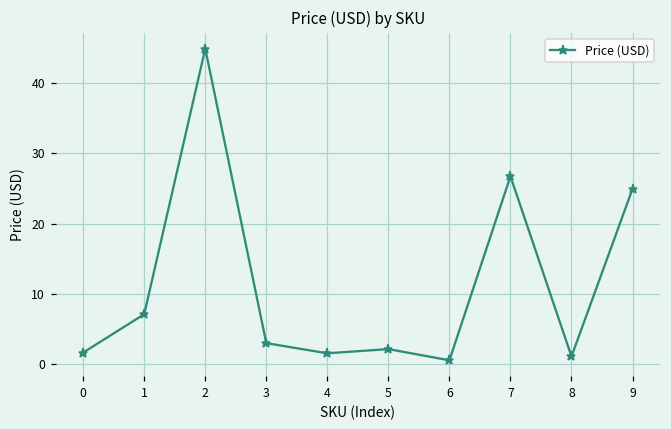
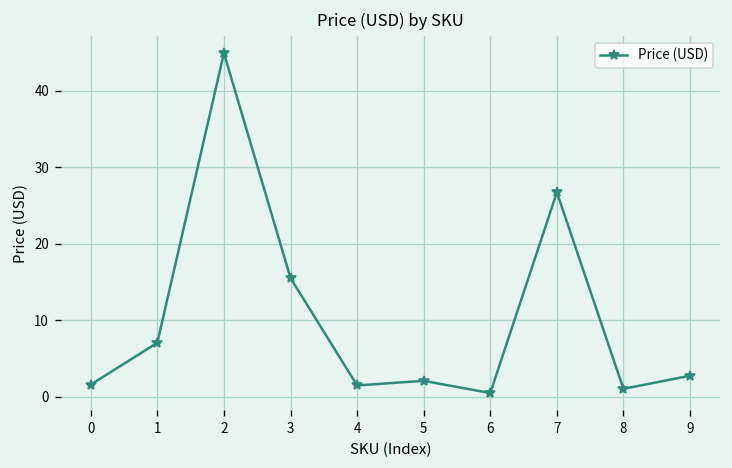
3: 3 -> 16
9: 25 -> 3
